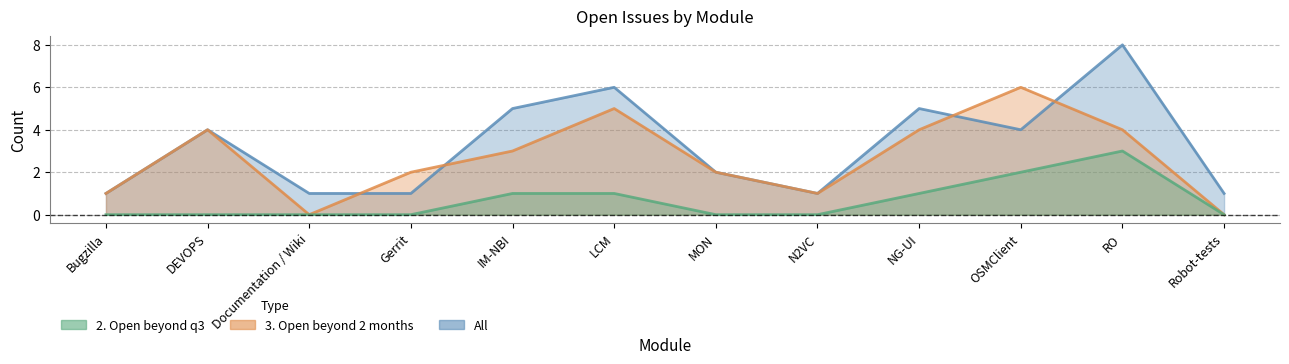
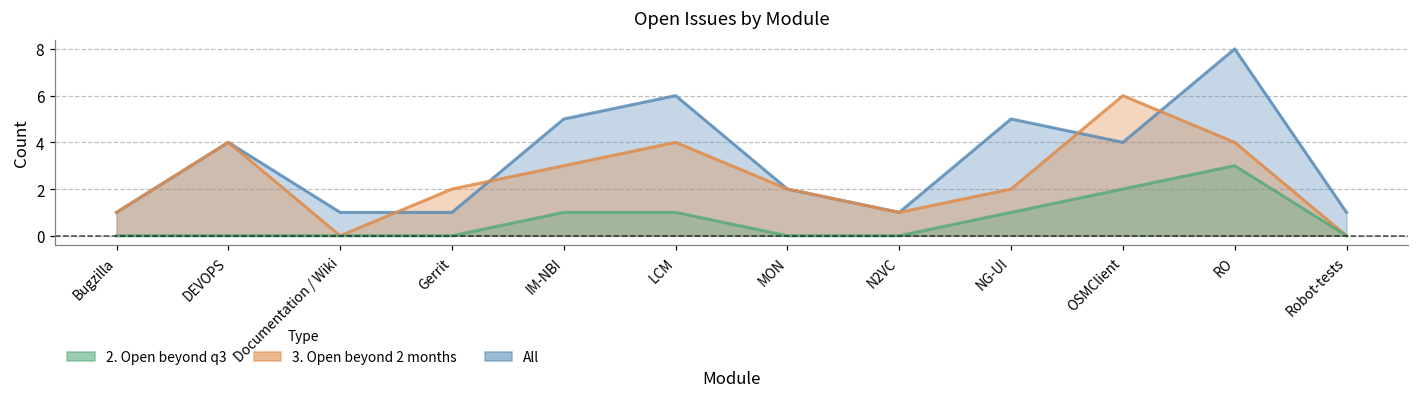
3. Open beyond 2 months, LCM: 5 -> 4
3. Open beyond 2 months, NG-UI: 4 -> 2
